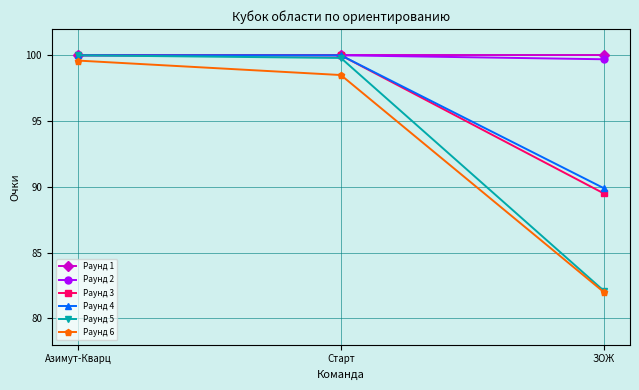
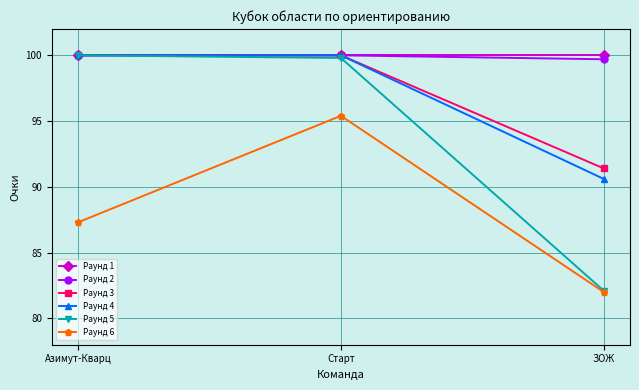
Раунд 6, Азимут-Кварц: 99.6 -> 87.3
Раунд 6, Старт: 98.5 -> 95.4
Раунд 3, ЗОЖ: 89.5 -> 91.4
Раунд 4, ЗОЖ: 89.9 -> 90.6
